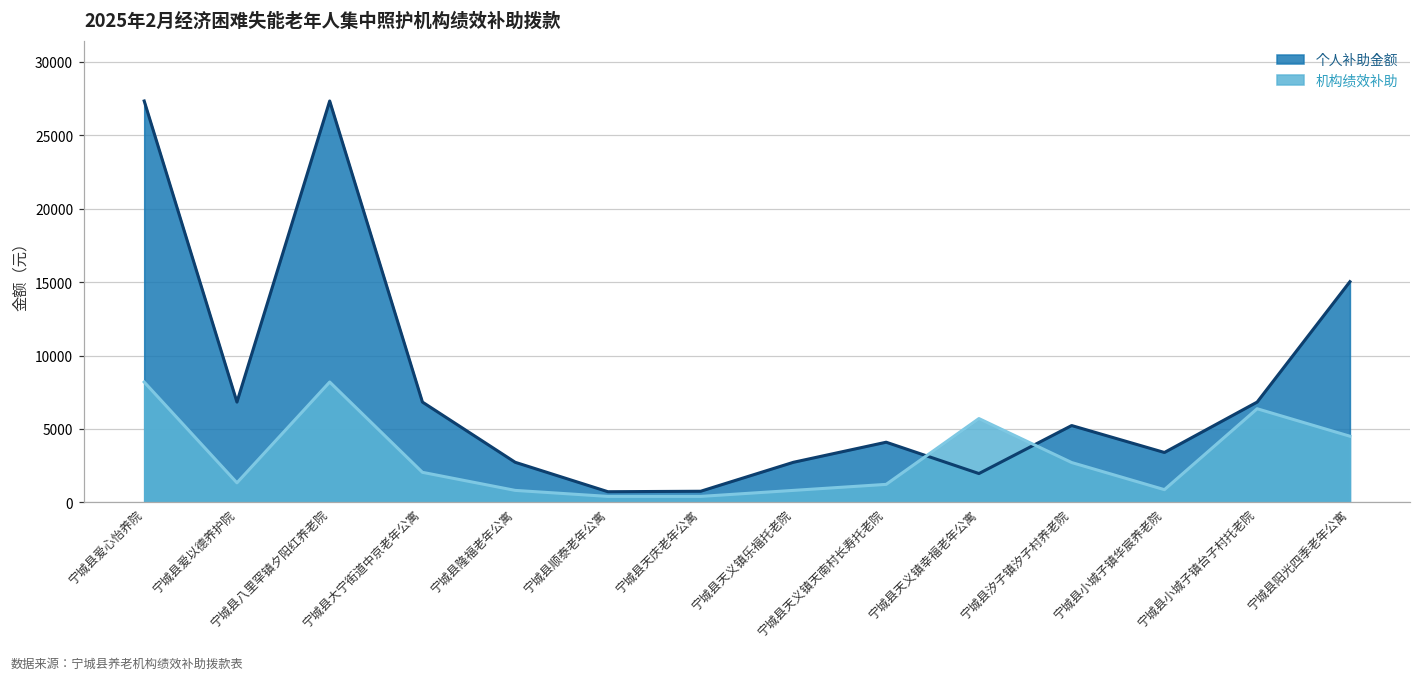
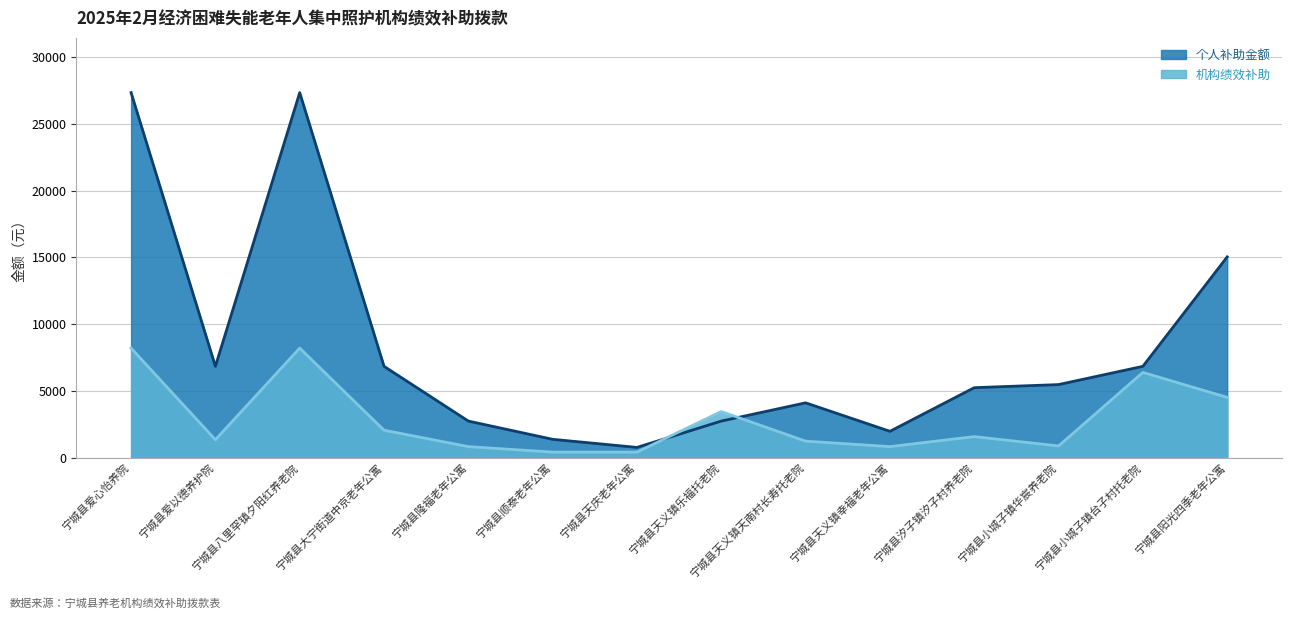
个人补助金额, 宁城县顺泰老年公寓: 700 -> 1400
机构绩效补助, 宁城县天义镇乐福托老院: 800 -> 3400
机构绩效补助, 宁城县天义镇幸福老年公寓: 5700 -> 800
机构绩效补助, 宁城县汐子镇汐子村养老院: 2700 -> 1600
个人补助金额, 宁城县小城子镇华宸养老院: 3400 -> 5500
